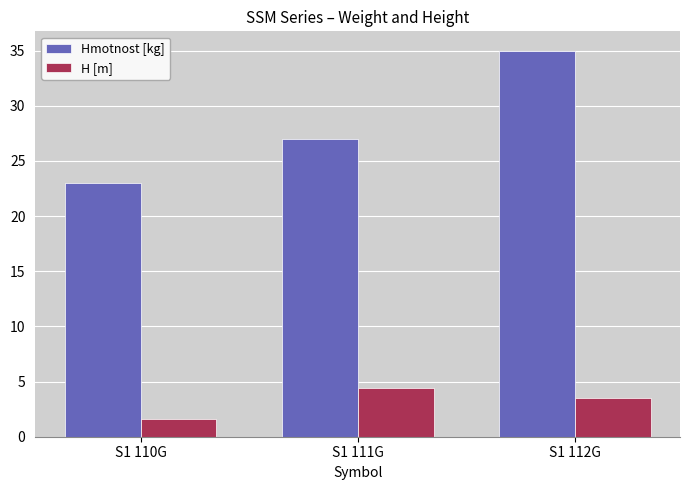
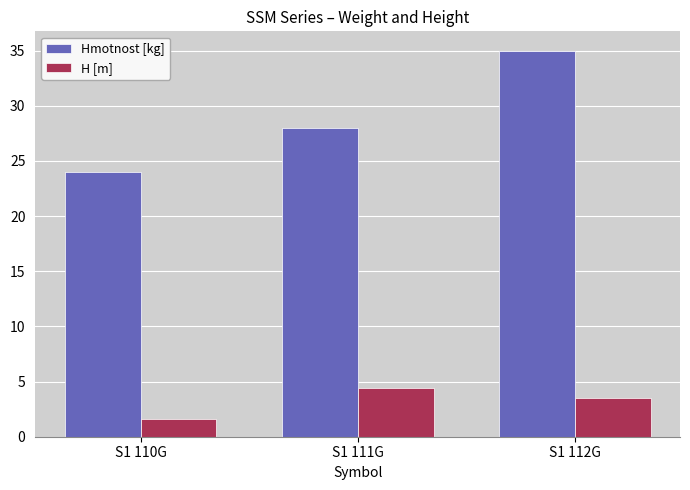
Hmotnost [kg], S1 110G: 23 -> 24
Hmotnost [kg], S1 111G: 27 -> 28
